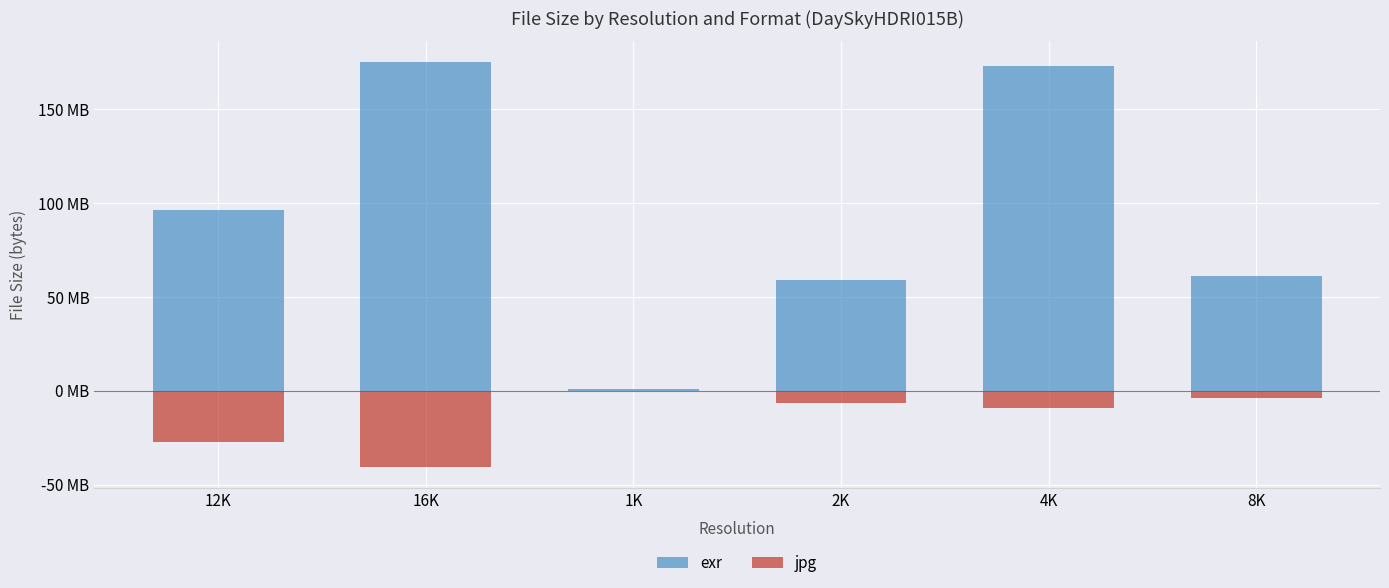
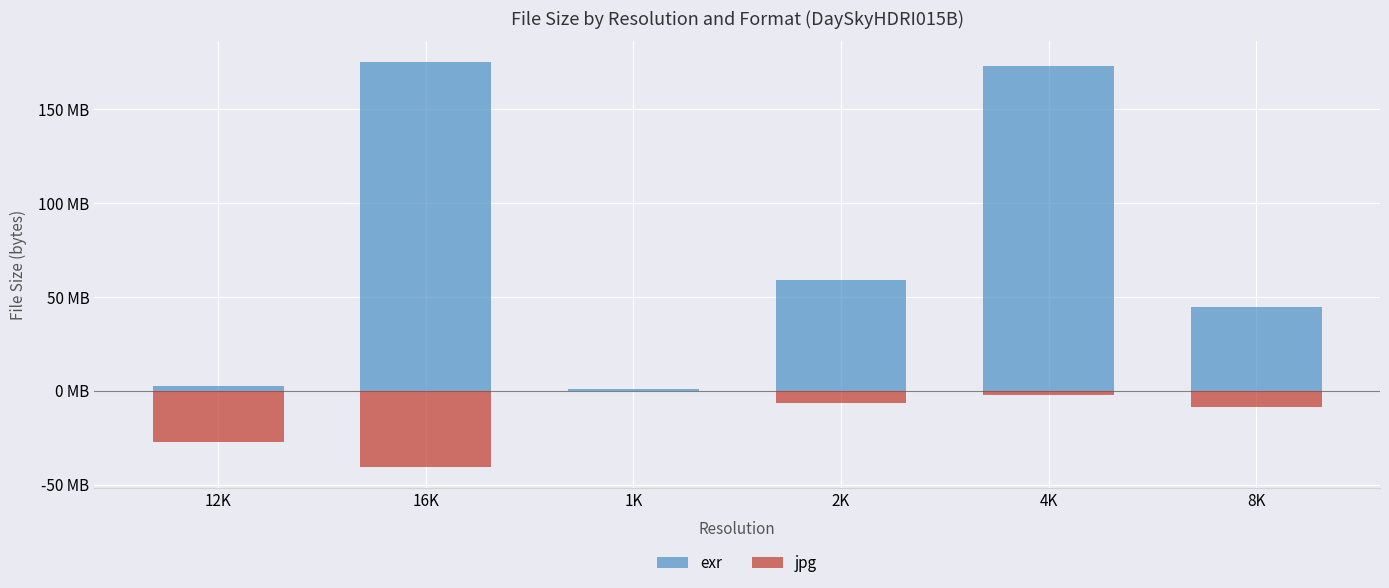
exr, 12K: 96 MB -> 2 MB
jpg, 4K: -9 MB -> -2 MB
exr, 8K: 61 MB -> 45 MB
jpg, 8K: -4 MB -> -9 MB
